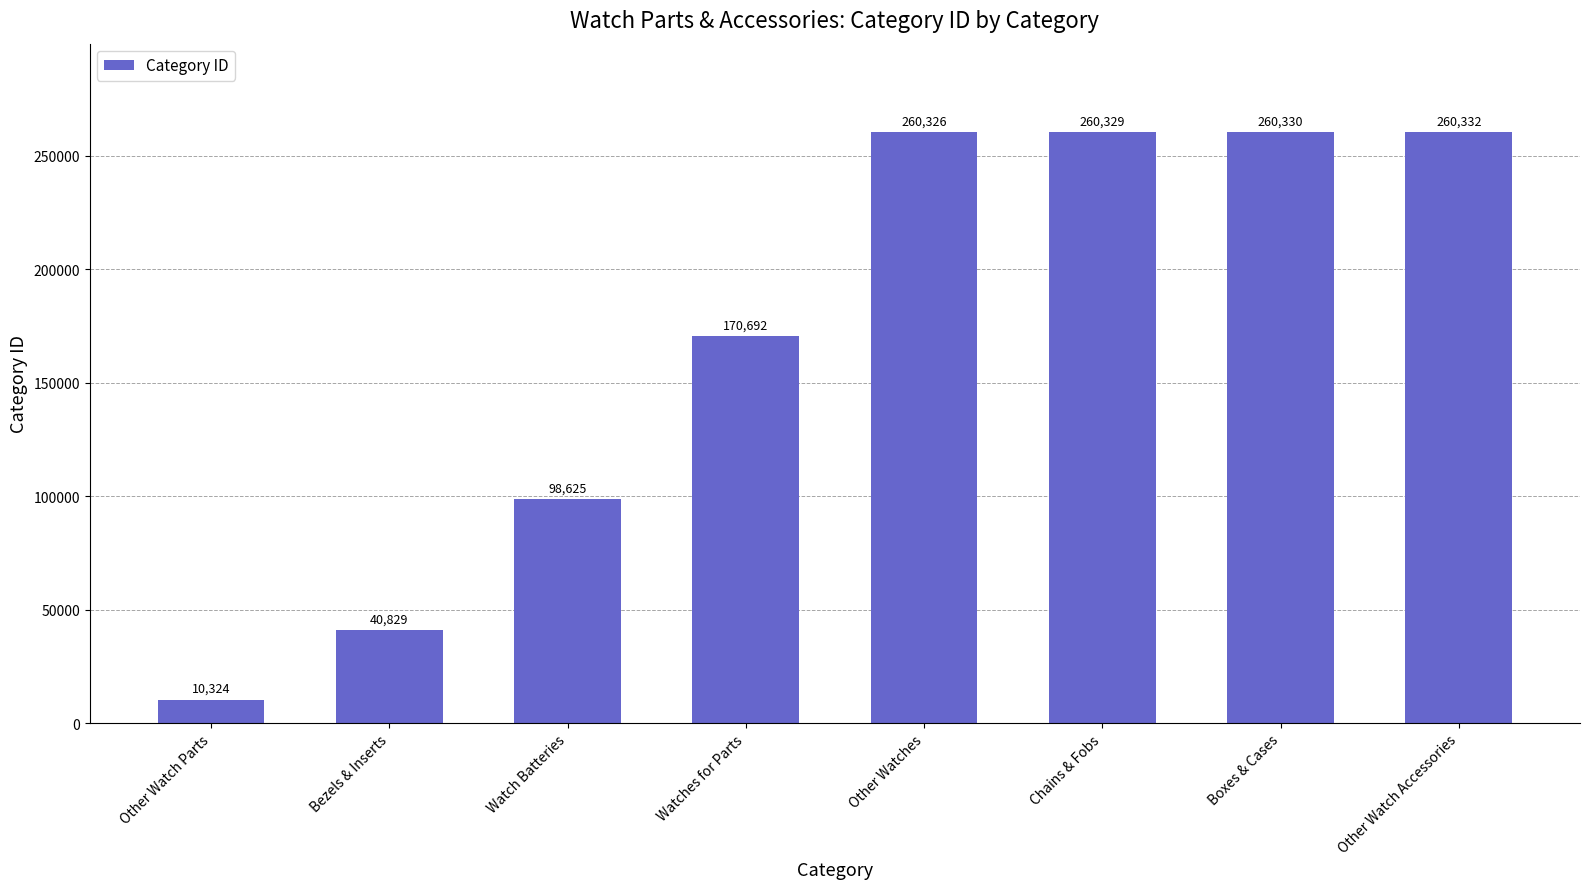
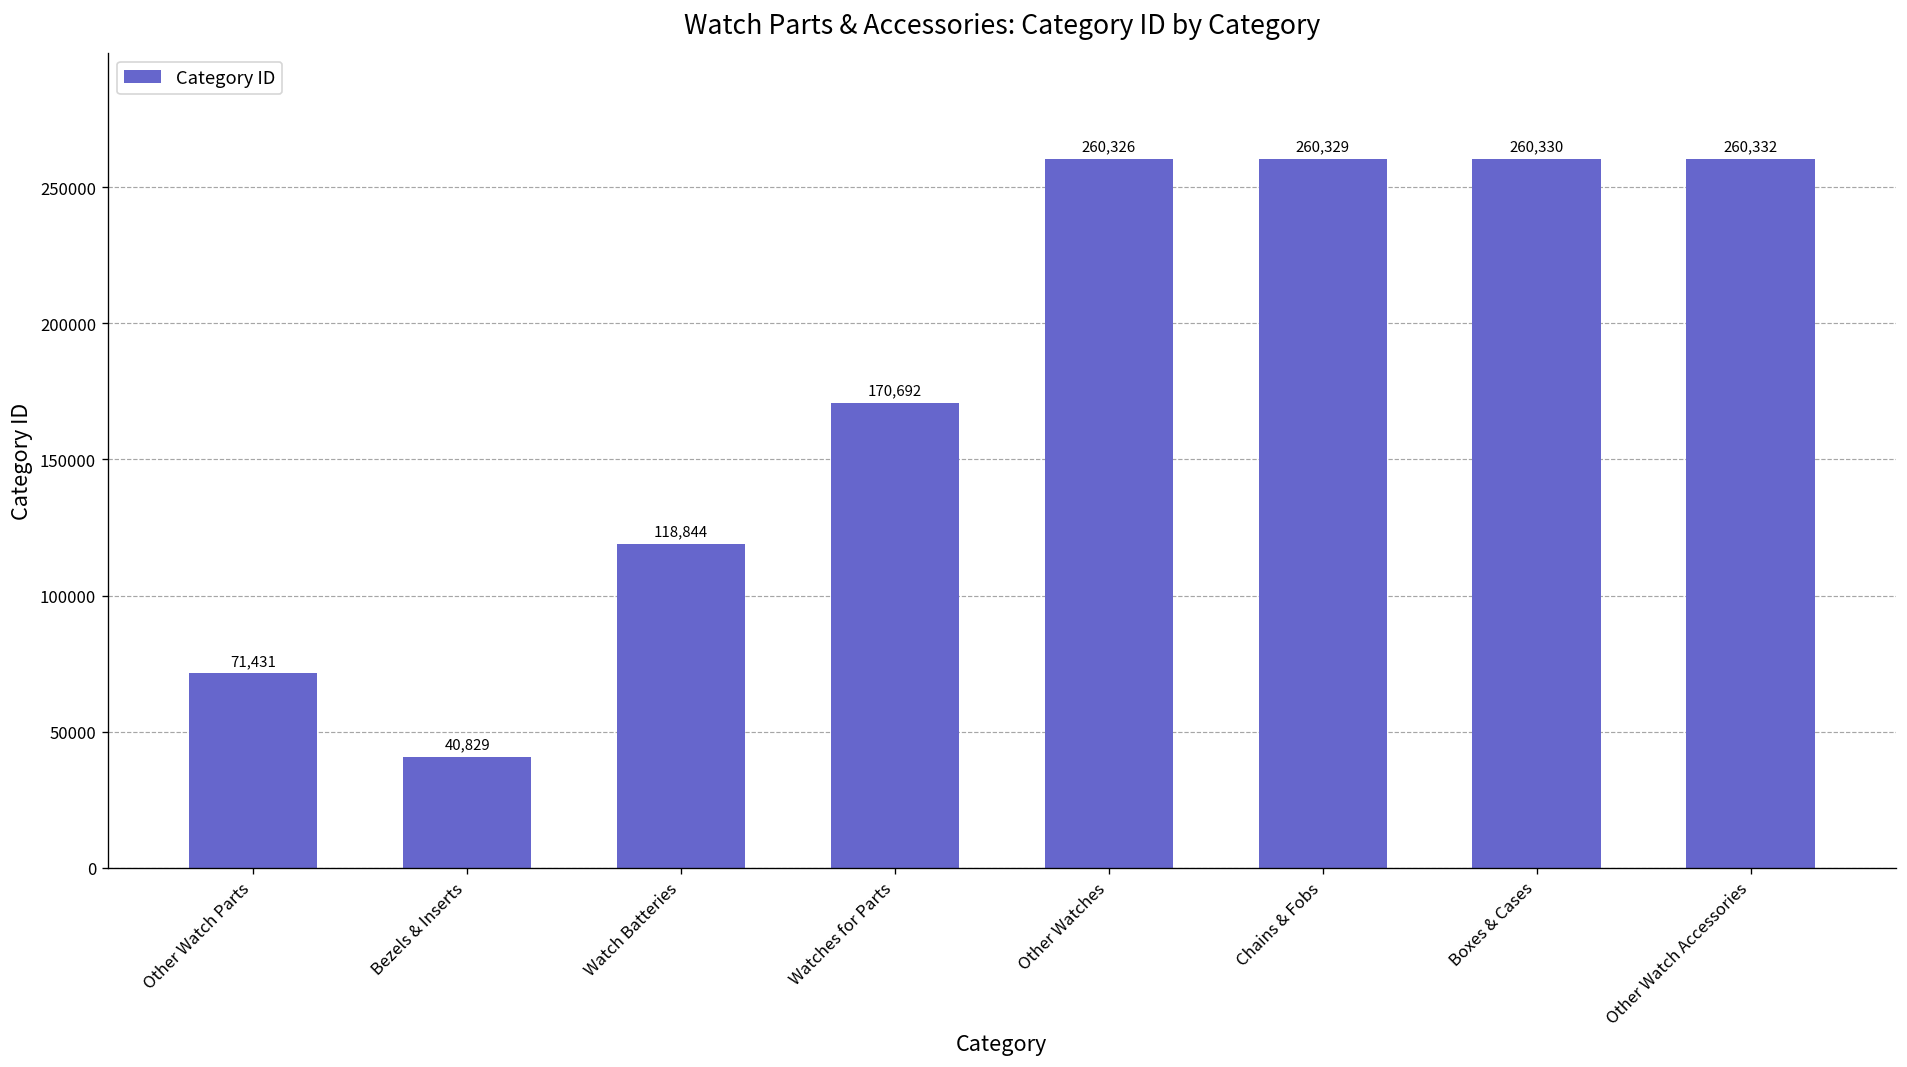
Other Watch Parts: 10,324 -> 71,431
Watch Batteries: 98,625 -> 118,844
